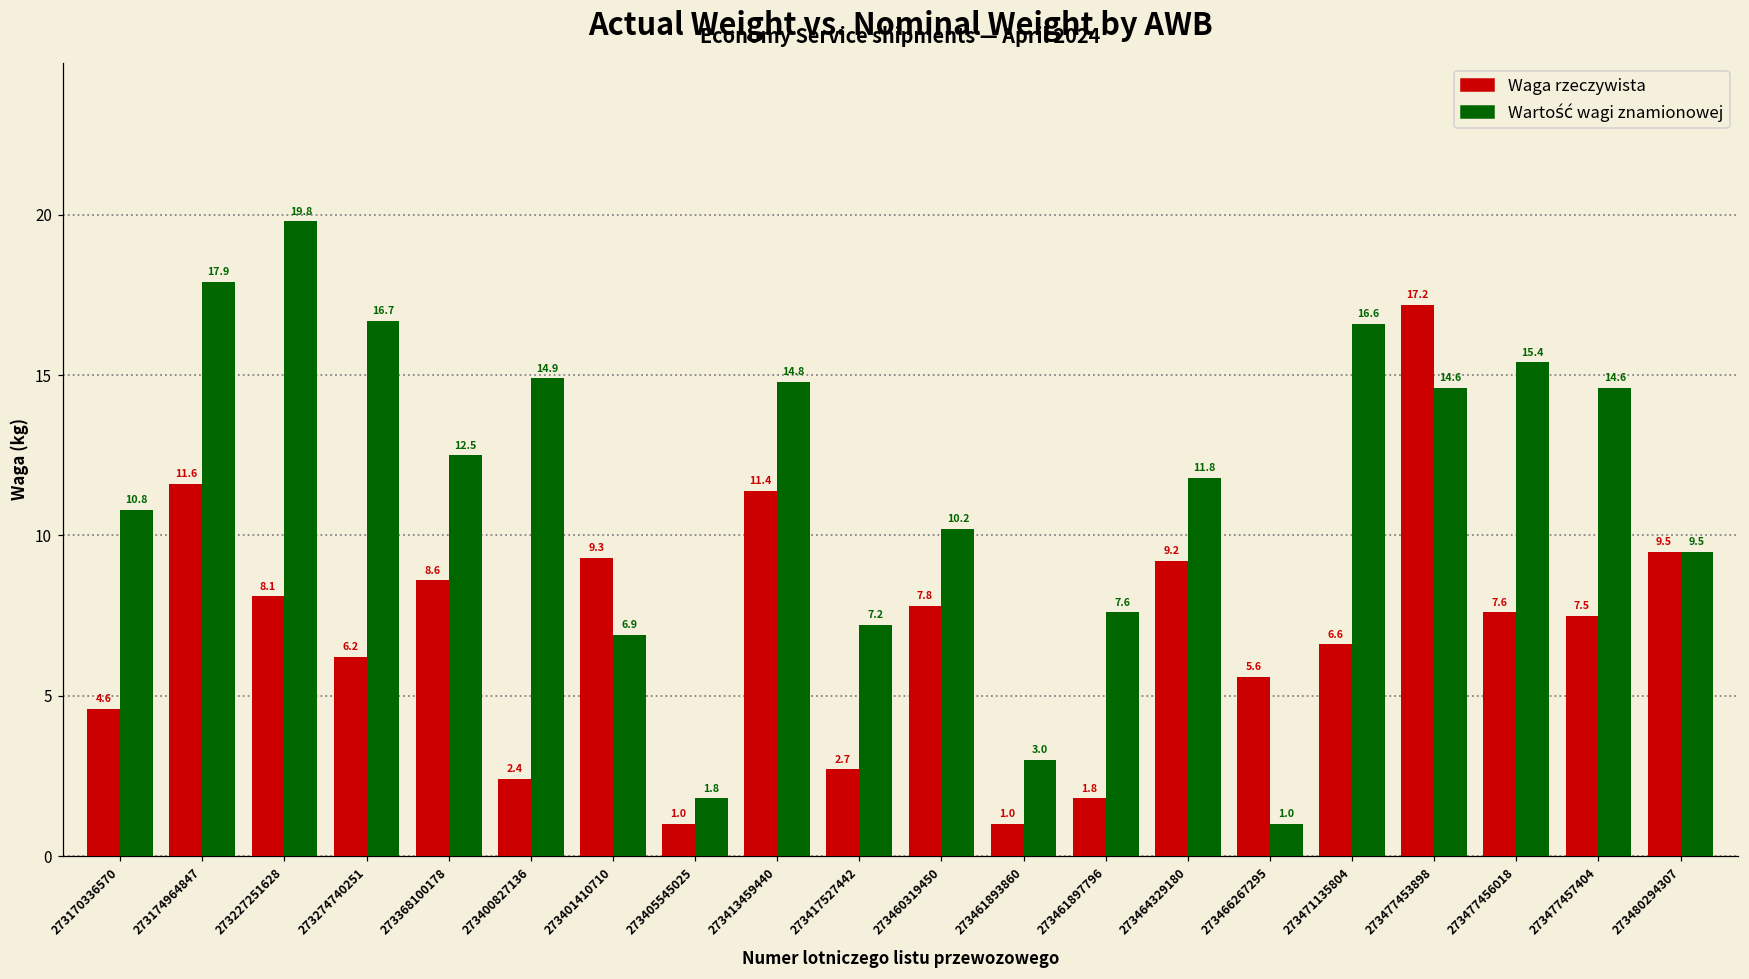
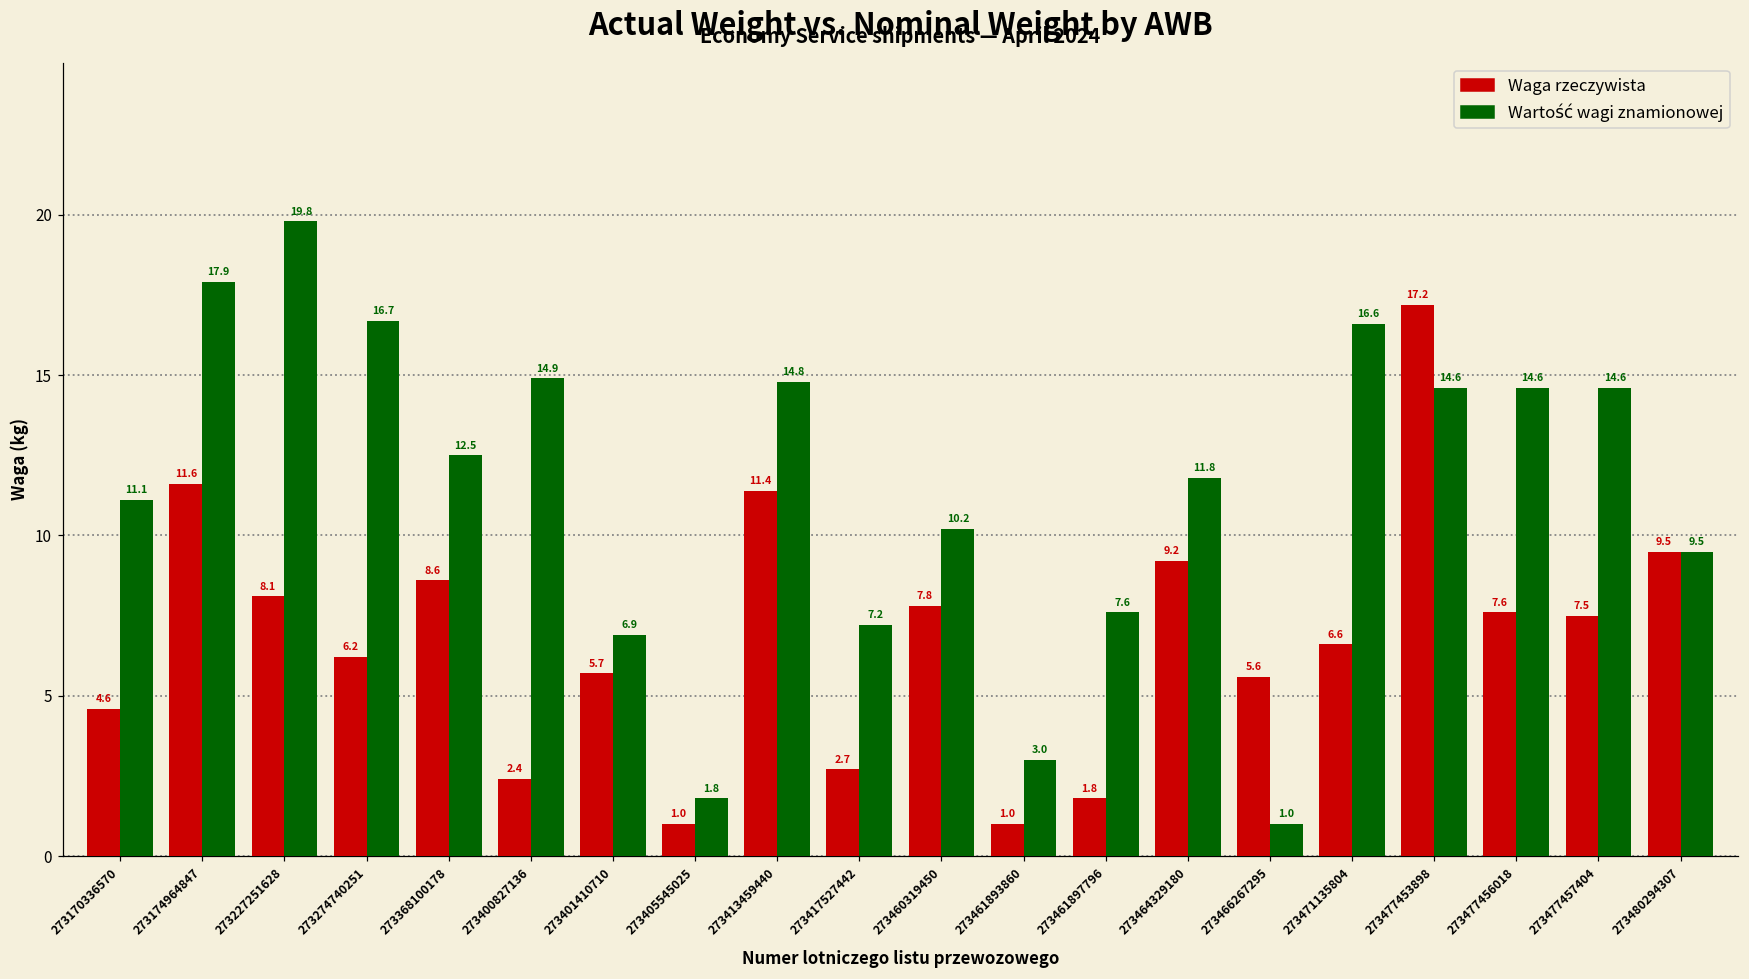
Wartość wagi znamionowej, 273170336570: 10.8 -> 11.1
Waga rzeczywista, 273401410710: 9.3 -> 5.7
Wartość wagi znamionowej, 273477456018: 15.4 -> 14.6
